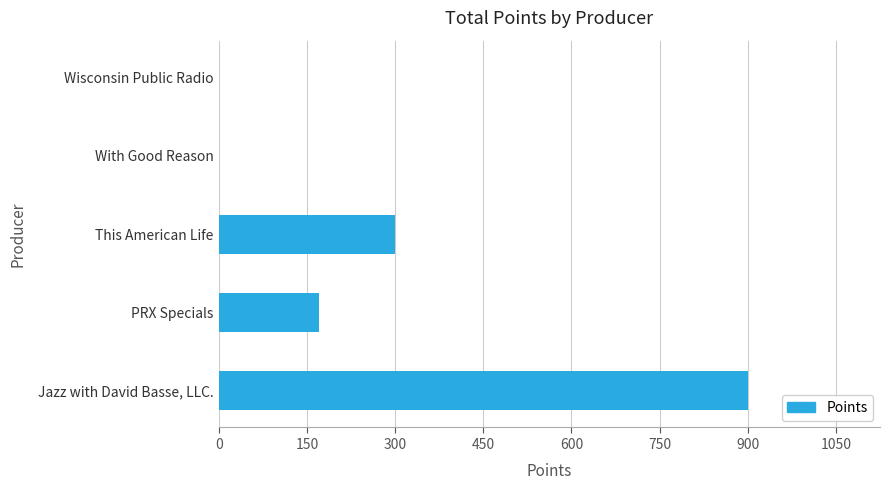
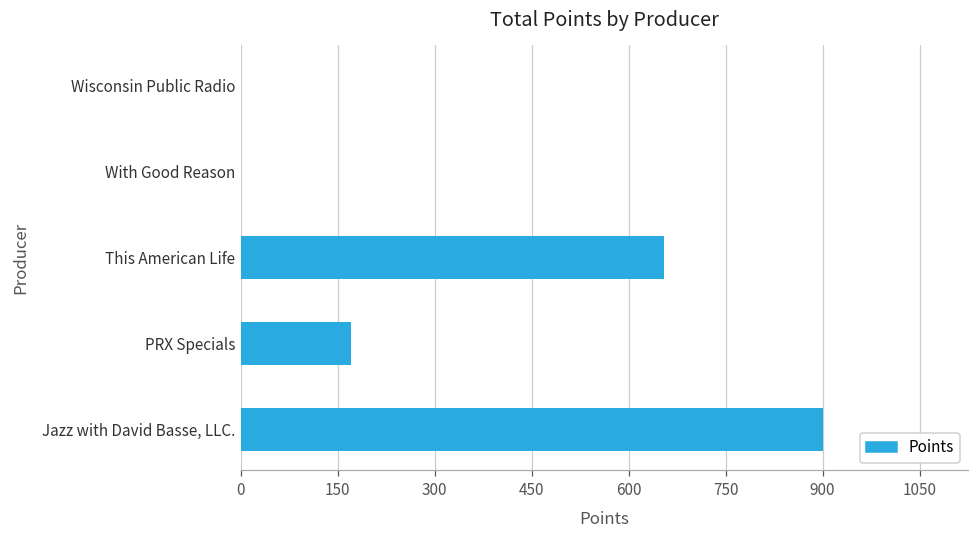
This American Life: 300 -> 660
